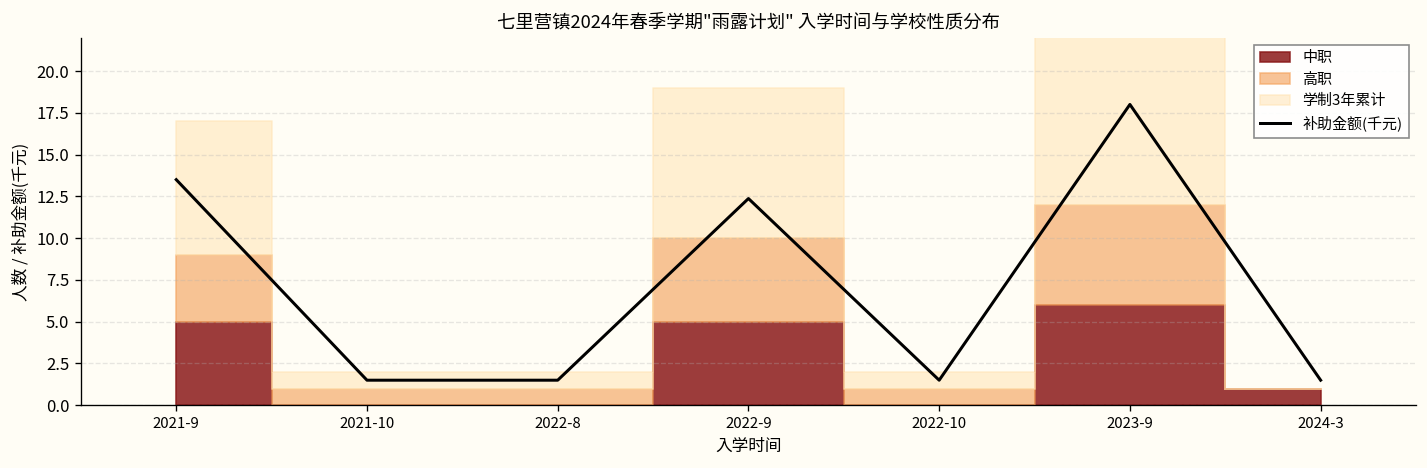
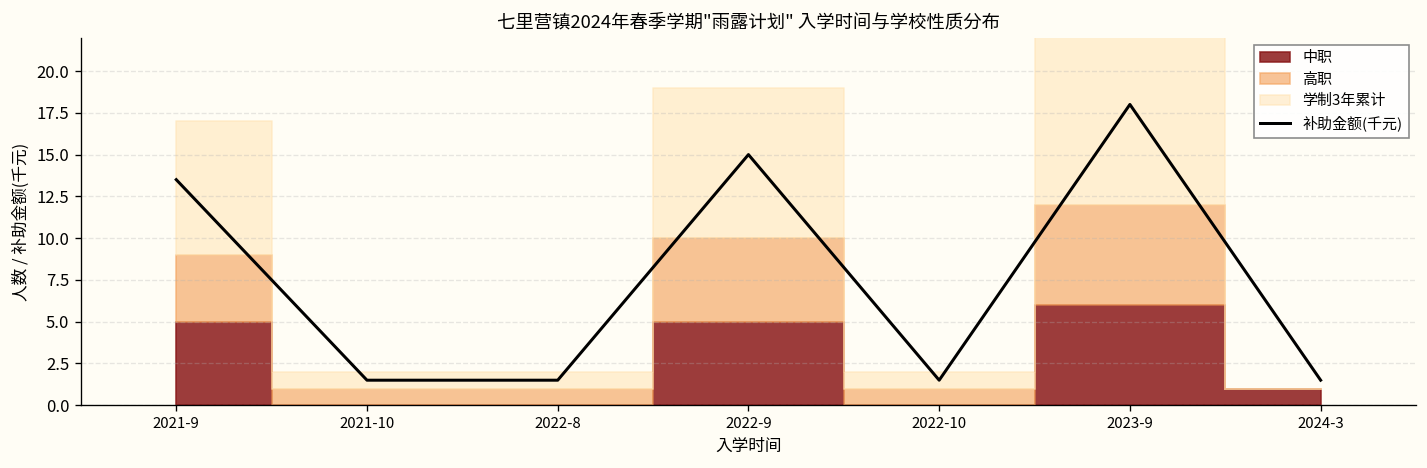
补助金额(千元), 2022-9: 12.4 -> 15.0
